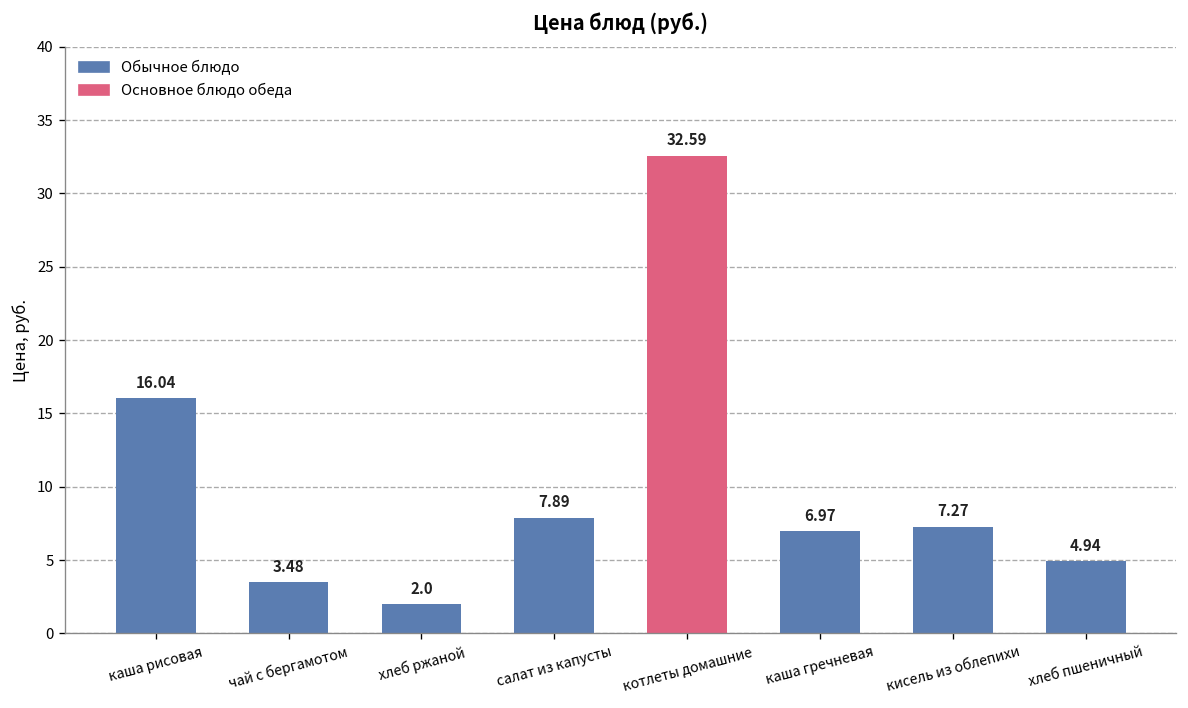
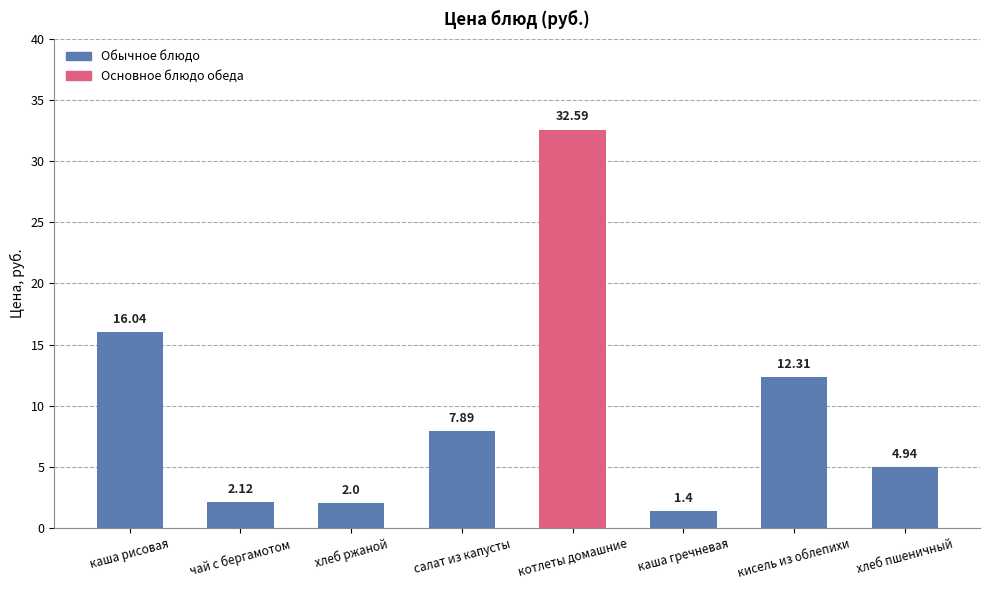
чай с бергамотом: 3.48 -> 2.12
каша гречневая: 6.97 -> 1.4
кисель из облепихи: 7.27 -> 12.31
